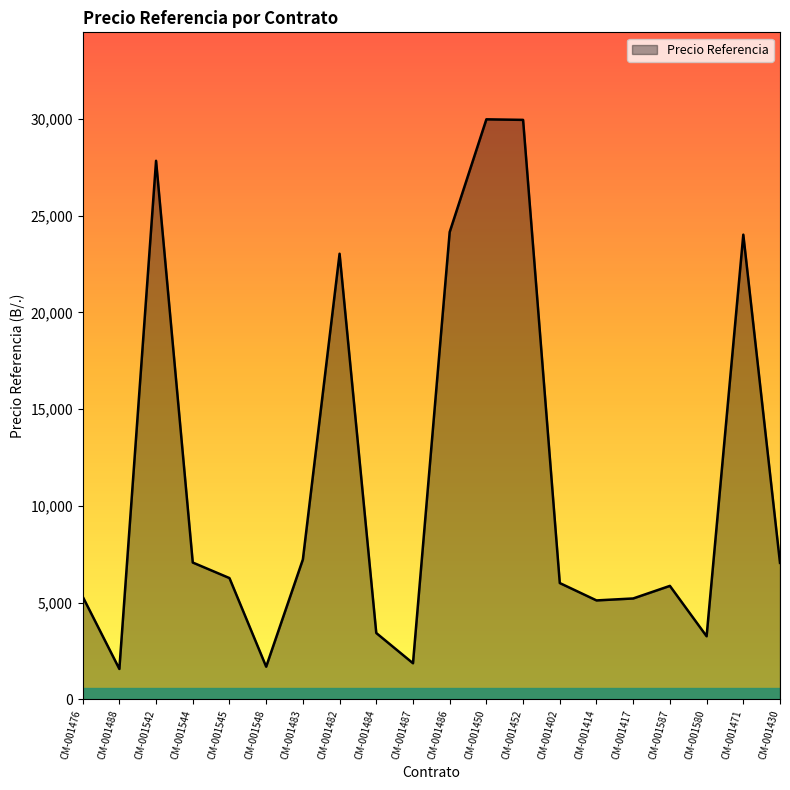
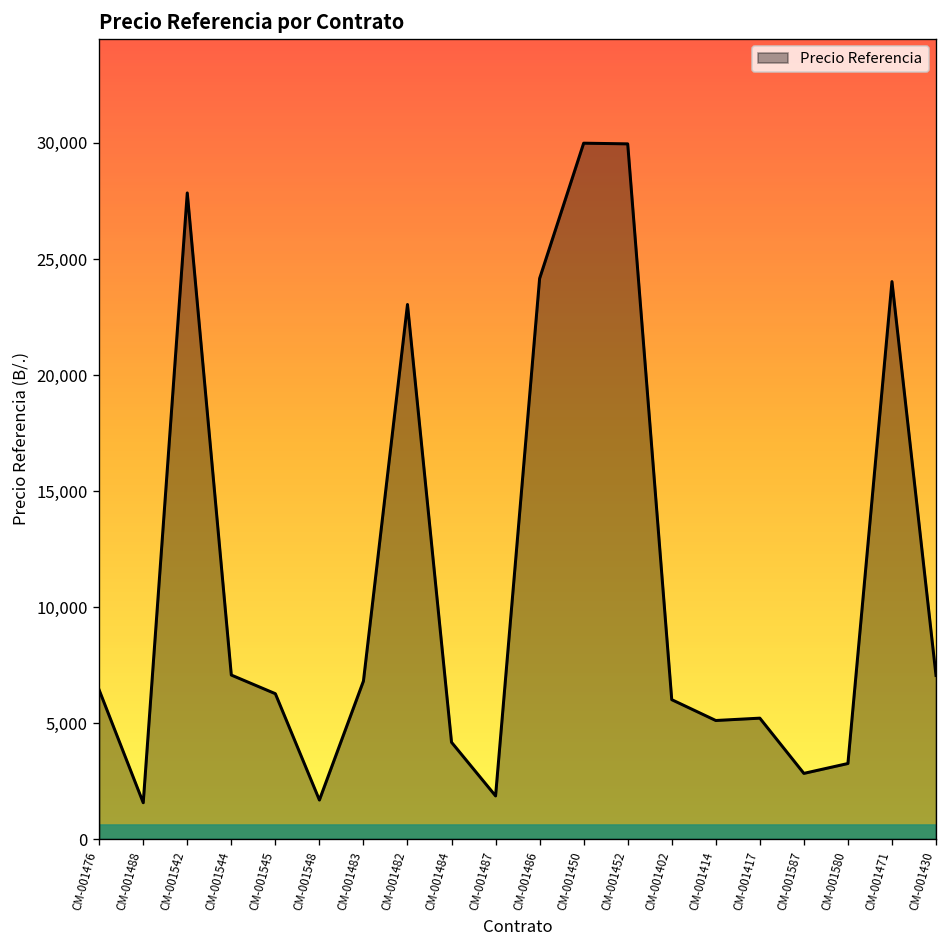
CM-001476: 5,300 -> 6,400
CM-001483: 7,200 -> 6,800
CM-001484: 3,400 -> 4,200
CM-001587: 5,900 -> 2,800
